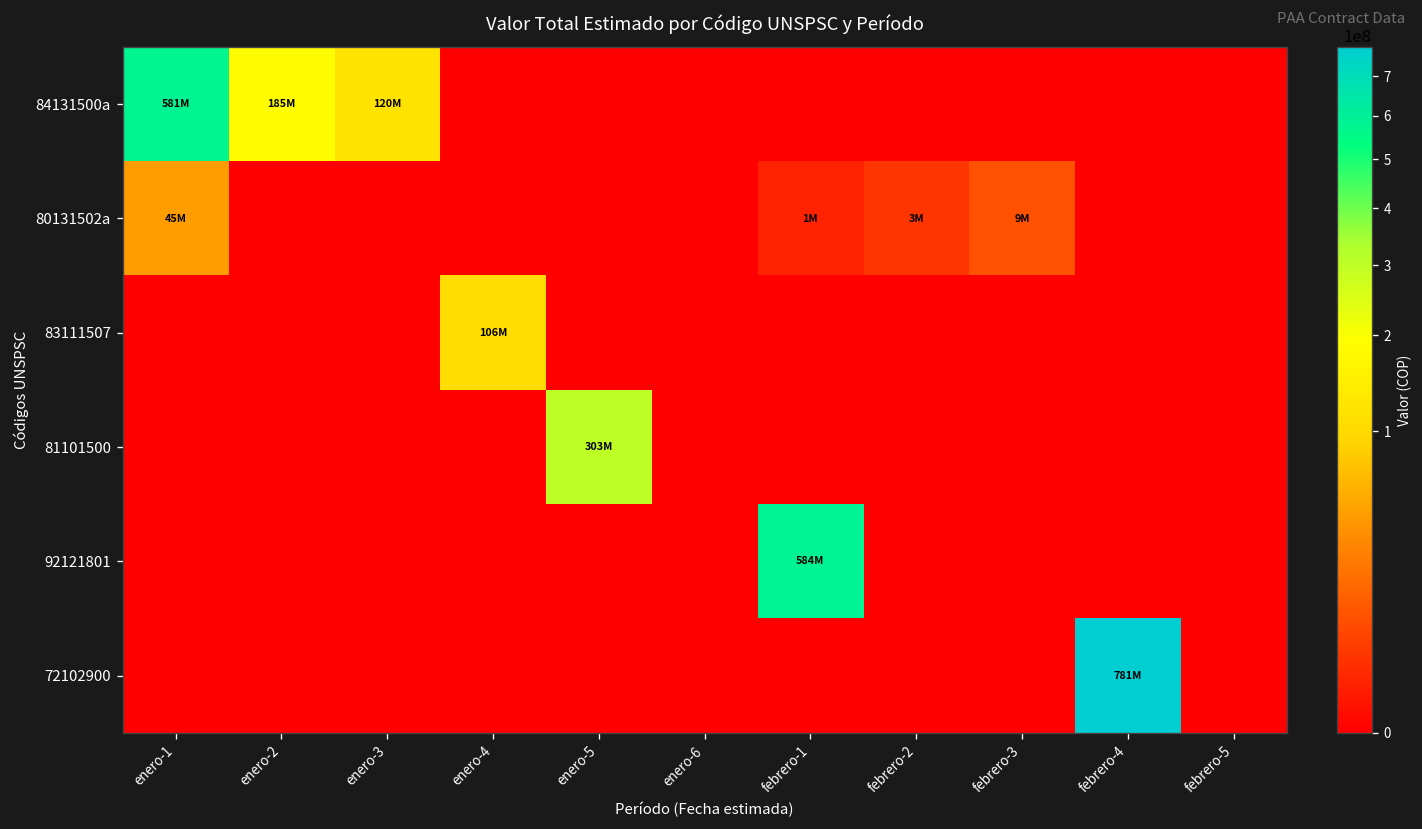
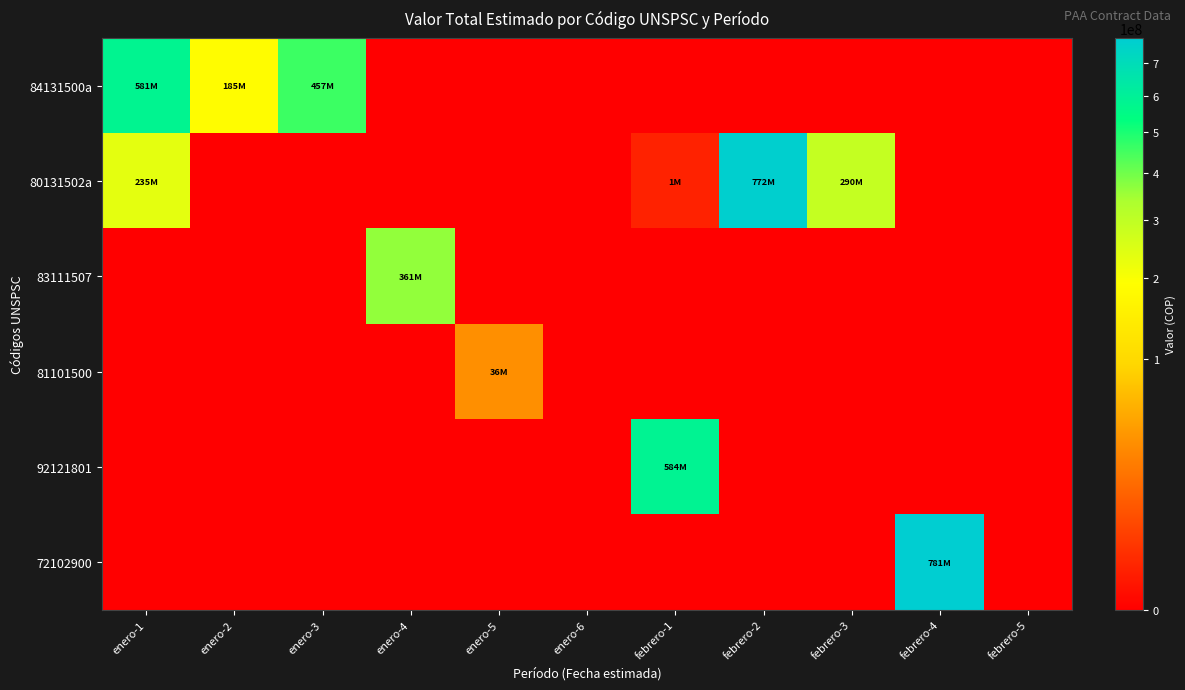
84131500a, enero-3: 120M -> 457M
80131502a, enero-1: 45M -> 235M
80131502a, febrero-2: 3M -> 772M
80131502a, febrero-3: 9M -> 290M
83111507, enero-4: 106M -> 361M
81101500, enero-5: 303M -> 36M
